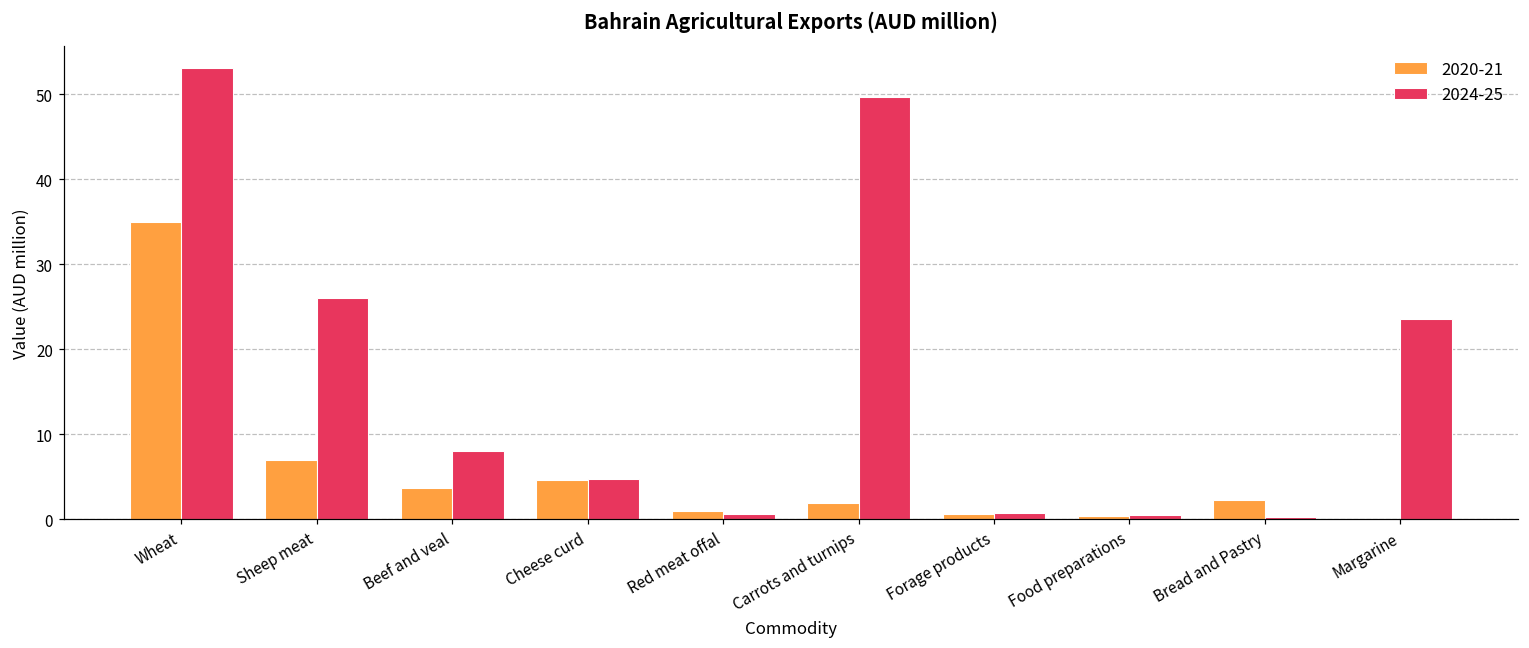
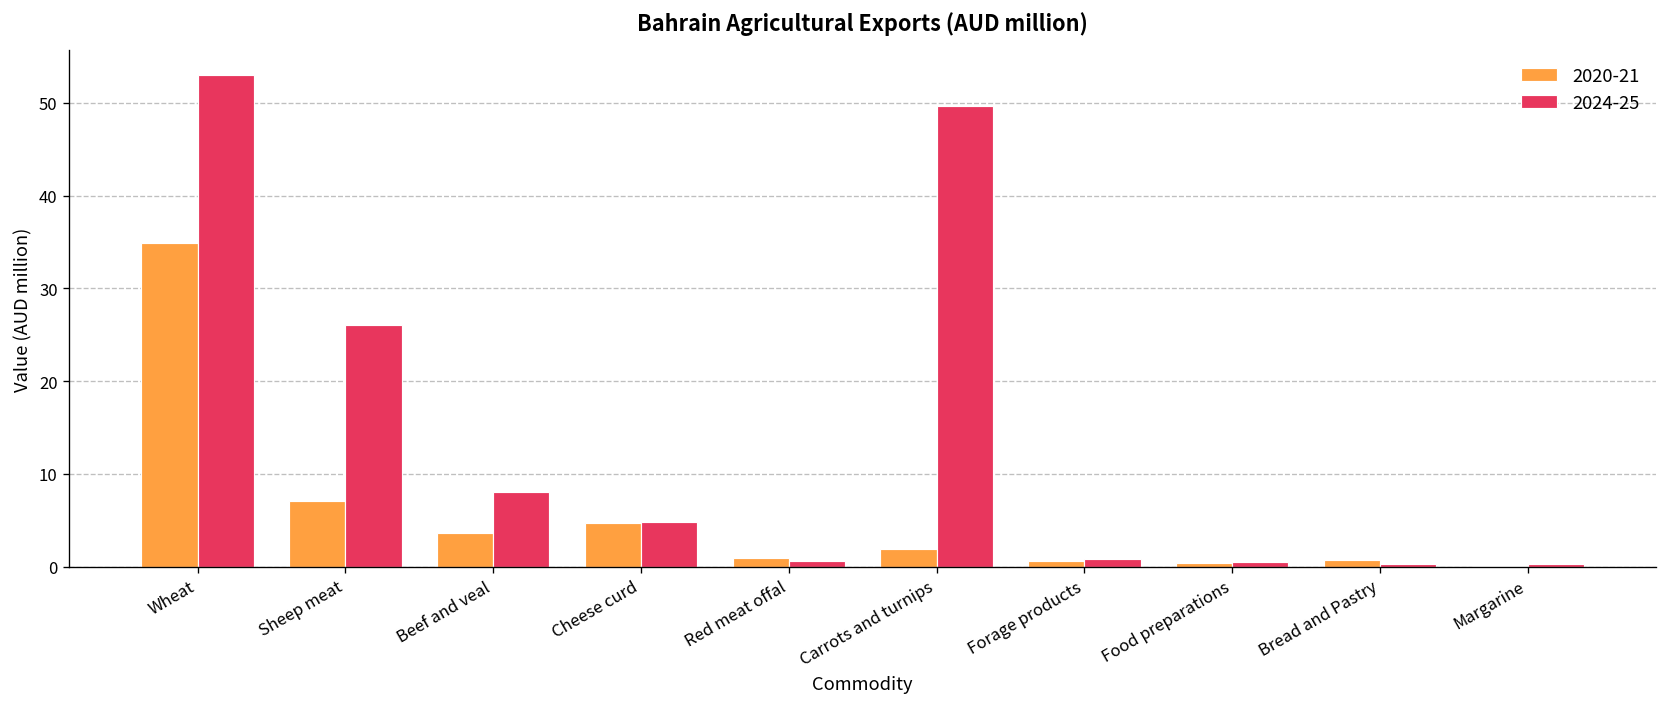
2020-21, Bread and Pastry: 2 -> 1
2024-25, Margarine: 24 -> 0
